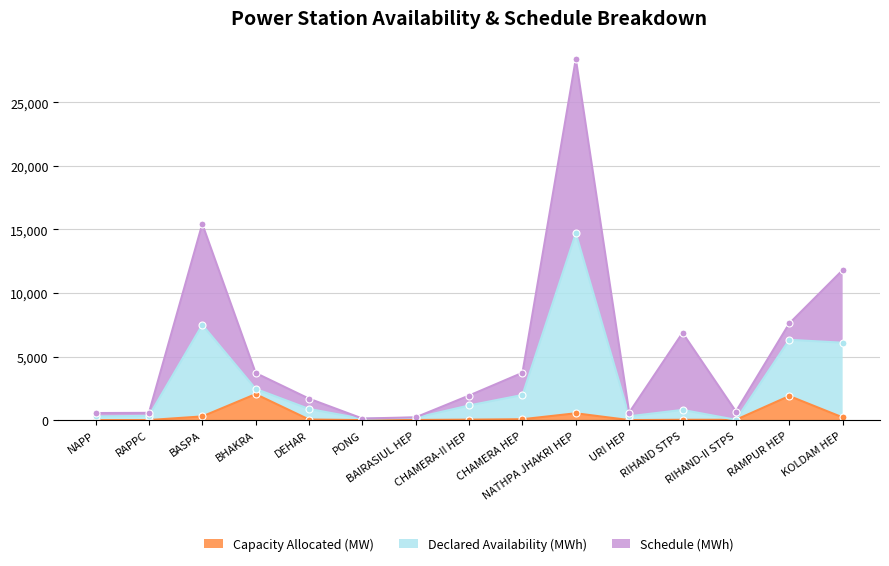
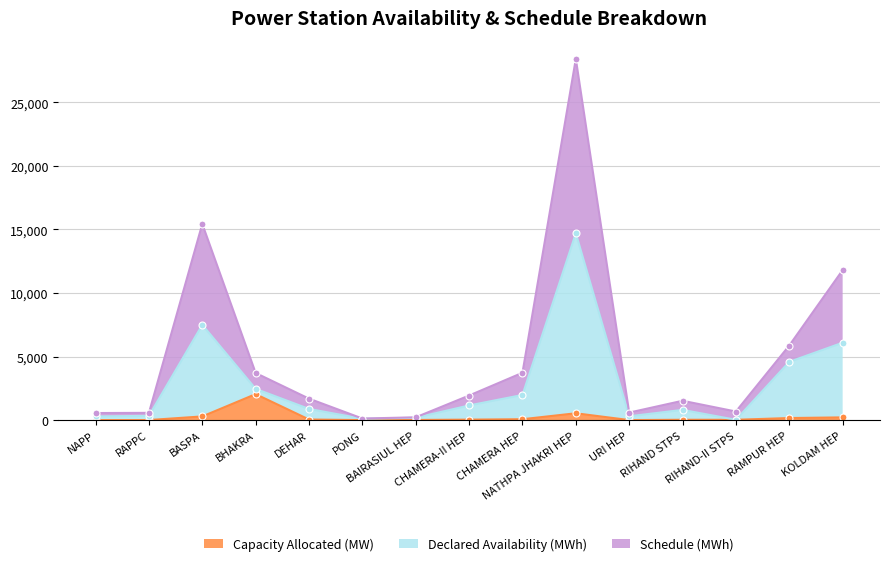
Schedule (MWh), RIHAND STPS: 6,100 -> 700
Capacity Allocated (MW), RAMPUR HEP: 1,900 -> 200
